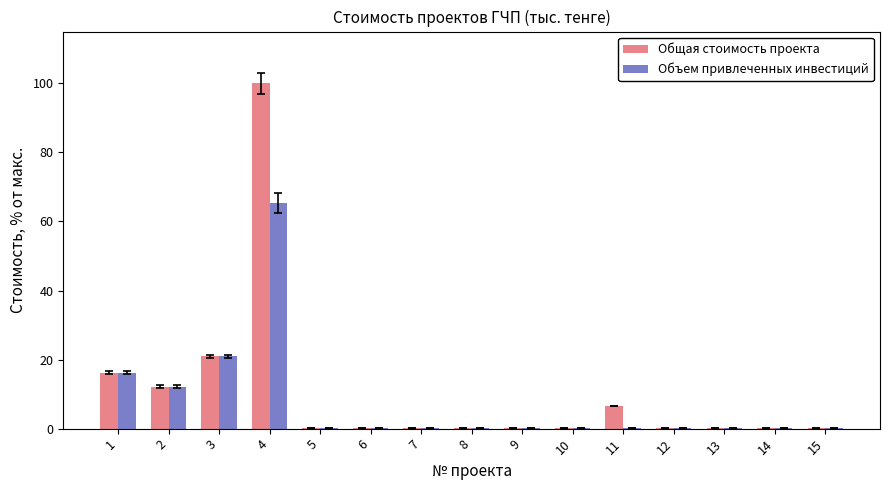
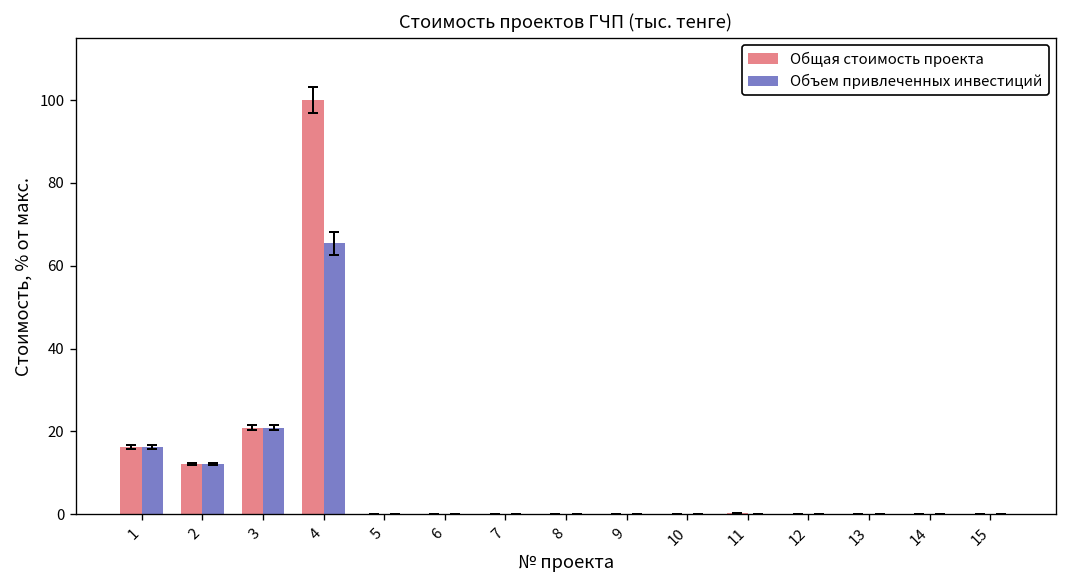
Общая стоимость проекта, 11: 7 -> 0
